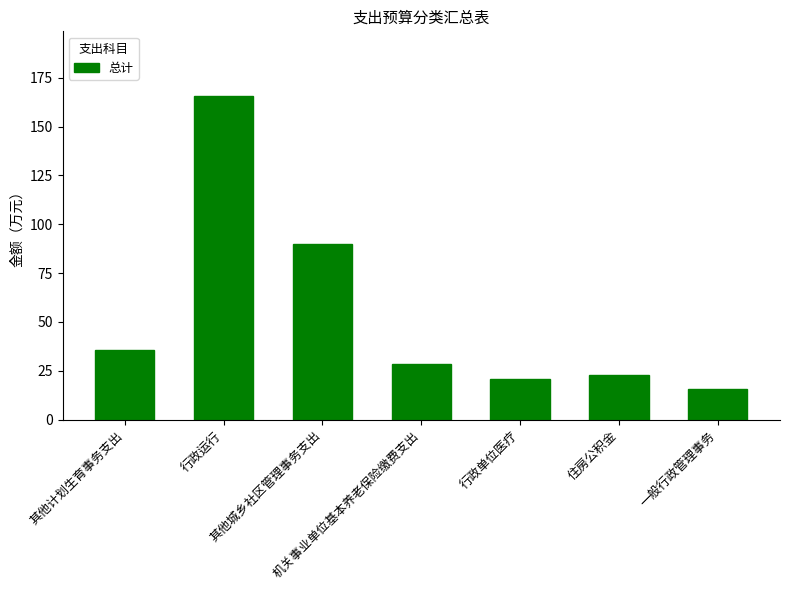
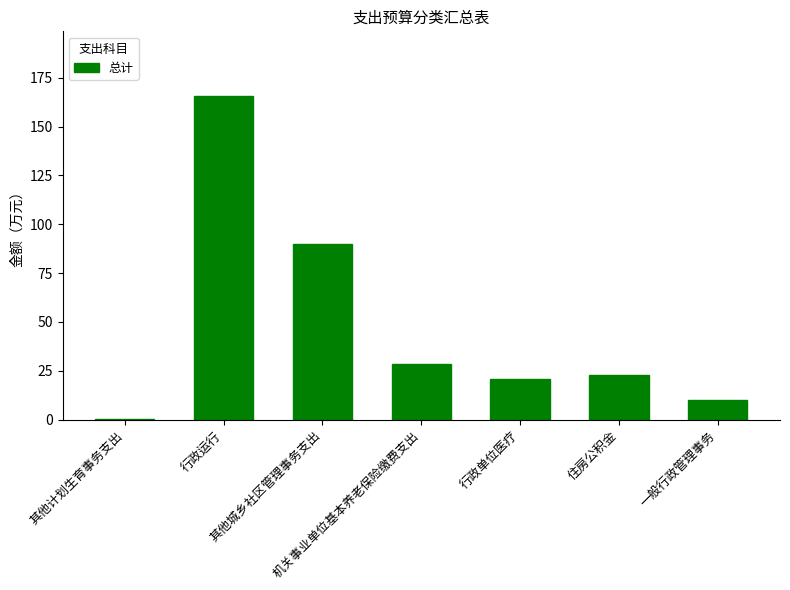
其他计划生育事务支出: 36 -> 1
一般行政管理事务: 16 -> 10
